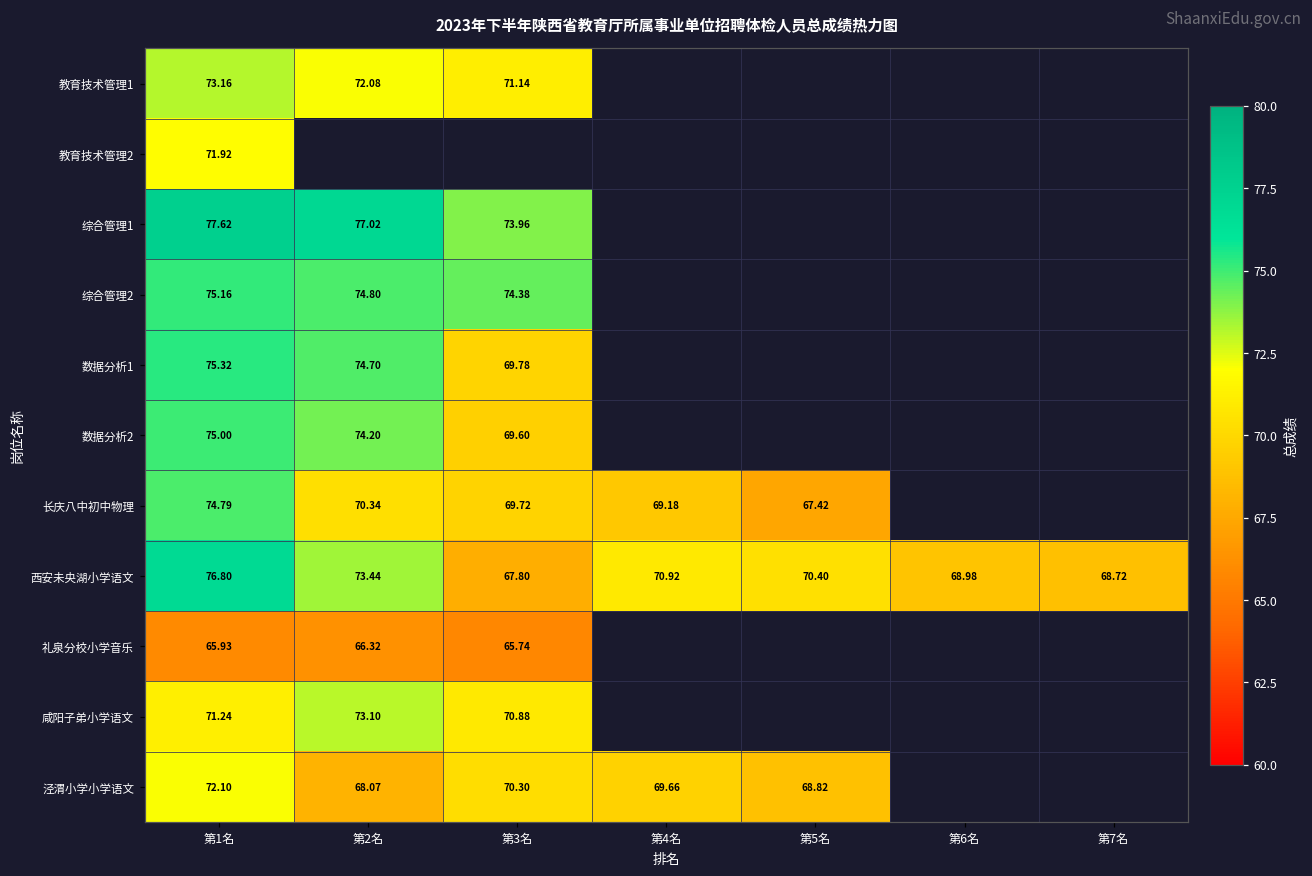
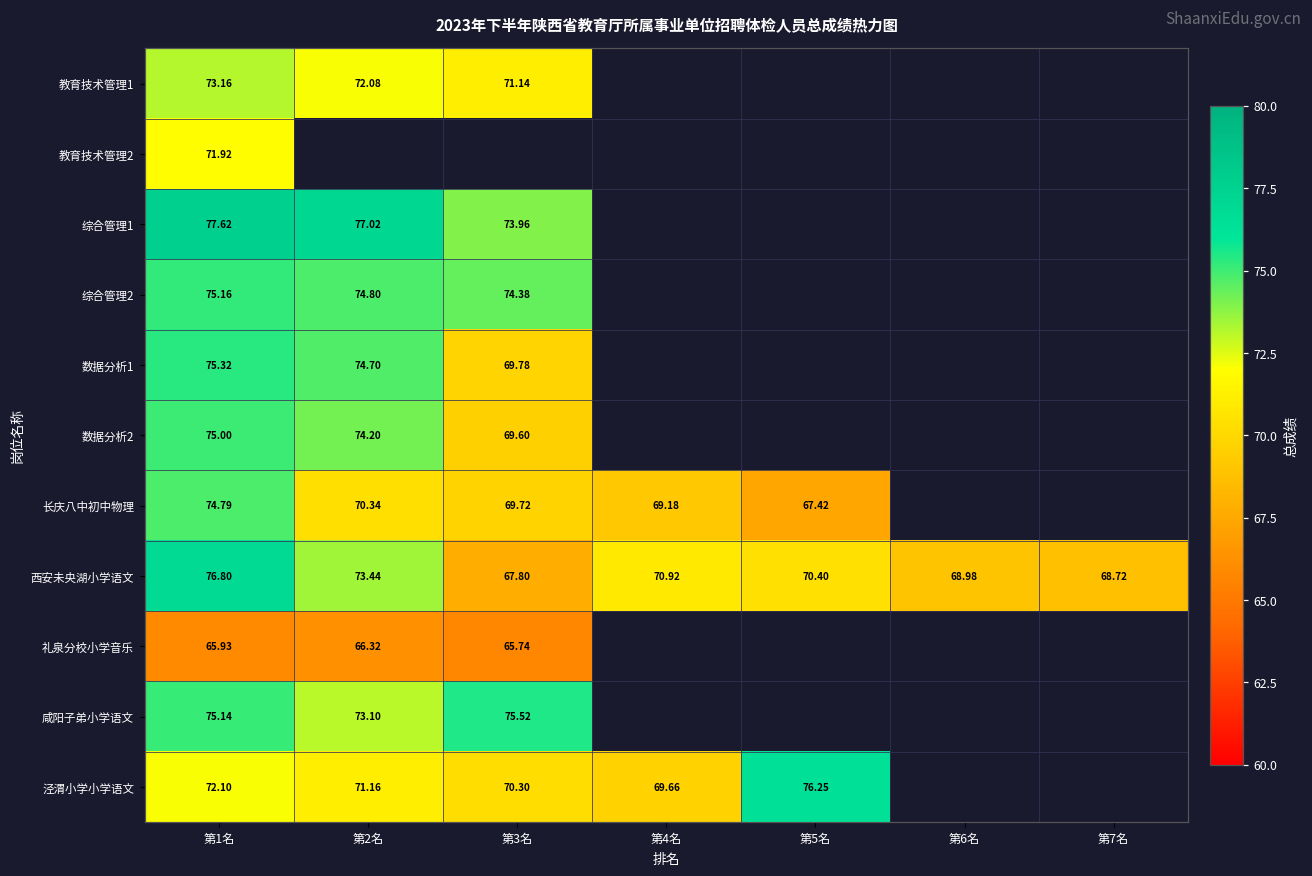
咸阳子弟小学语文, 第1名: 71.24 -> 75.14
咸阳子弟小学语文, 第3名: 70.88 -> 75.52
泾渭小学小学语文, 第2名: 68.07 -> 71.16
泾渭小学小学语文, 第5名: 68.82 -> 76.25
